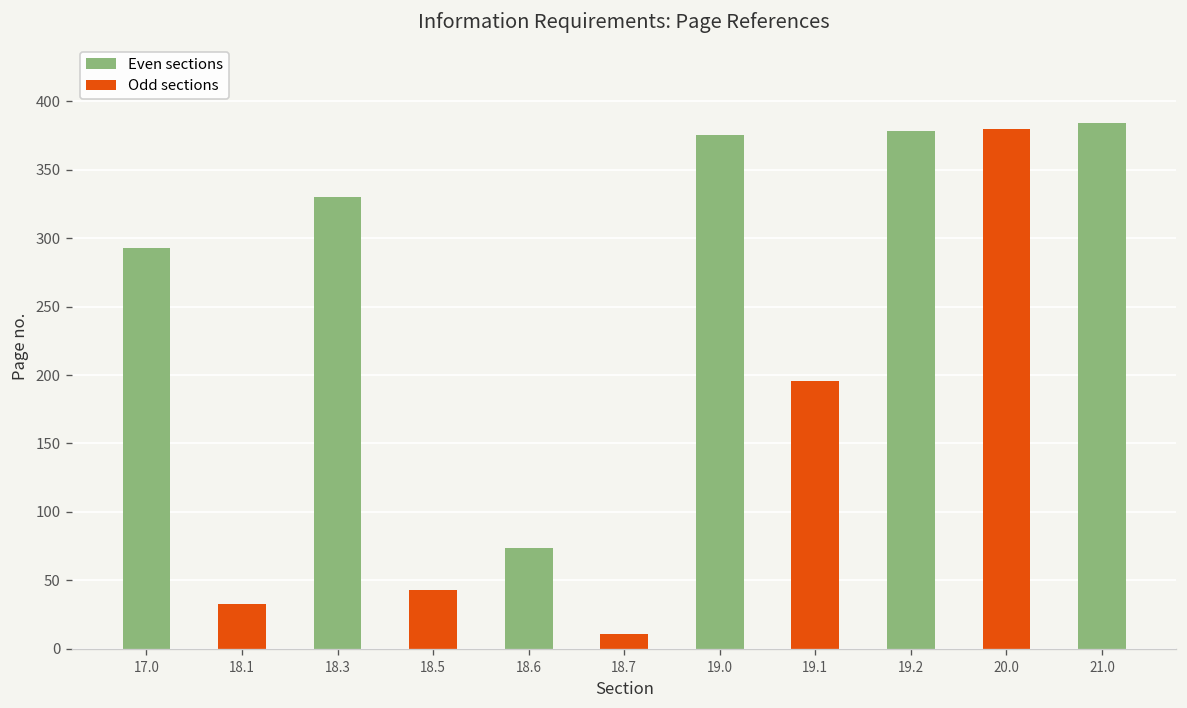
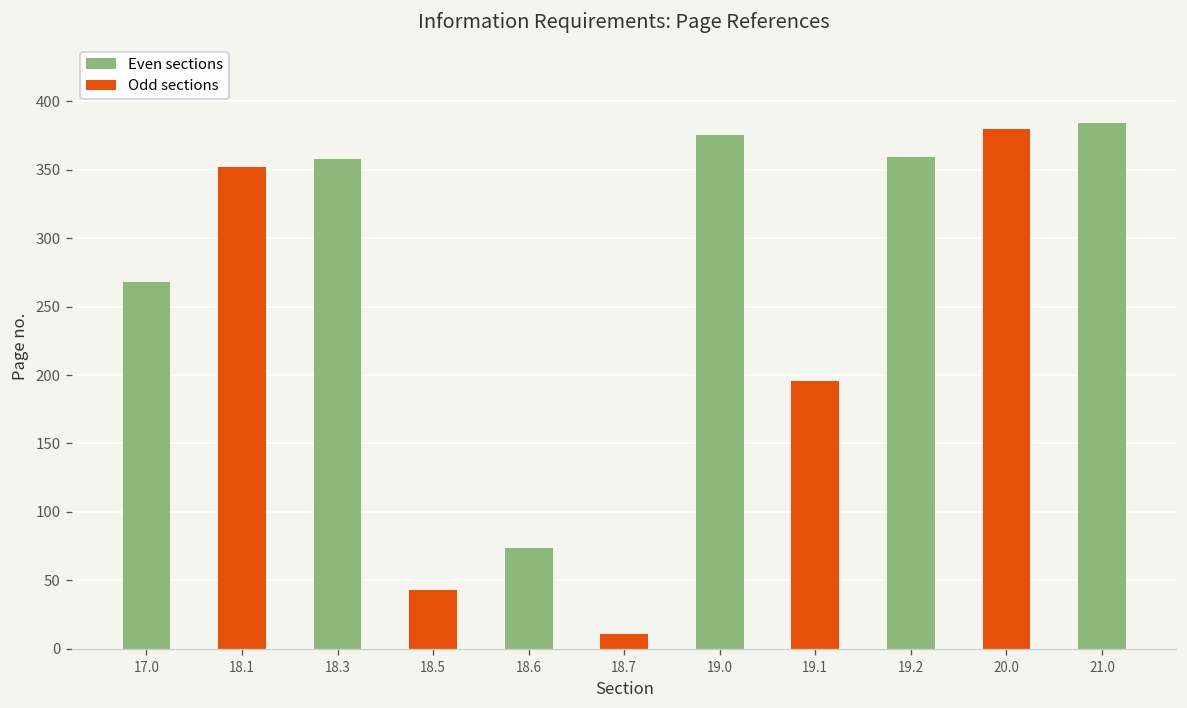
17.0: 293 -> 268
18.1: 33 -> 352
18.3: 330 -> 358
19.2: 378 -> 359
